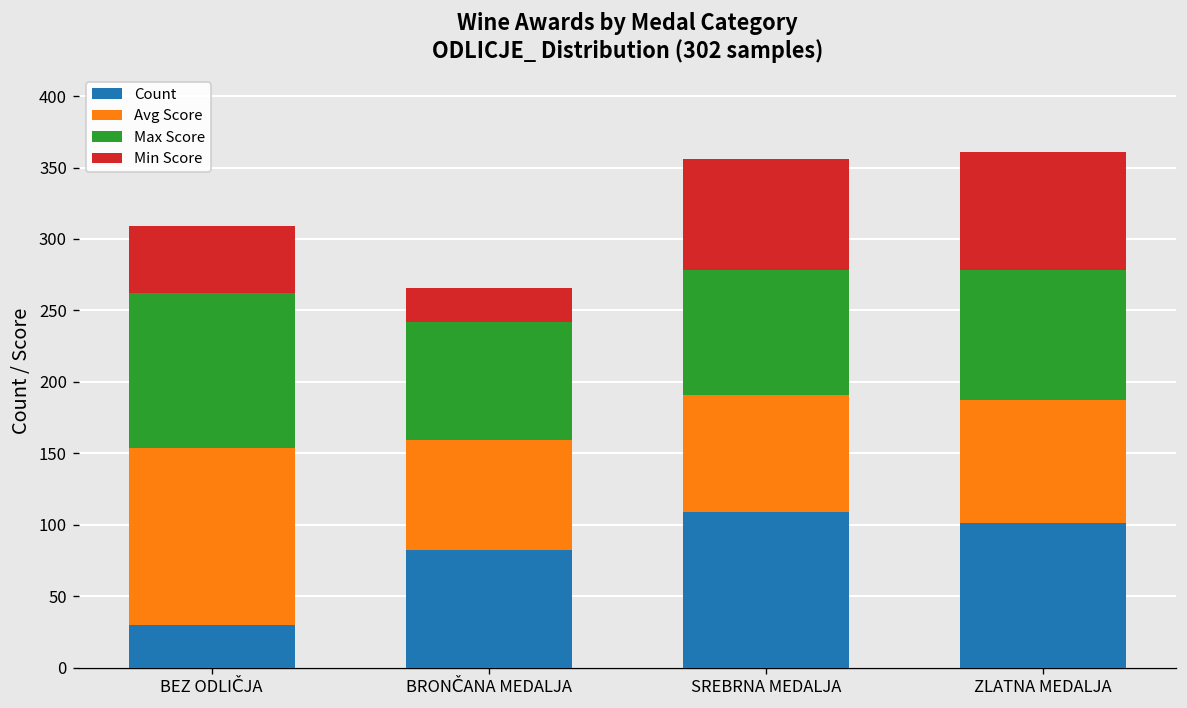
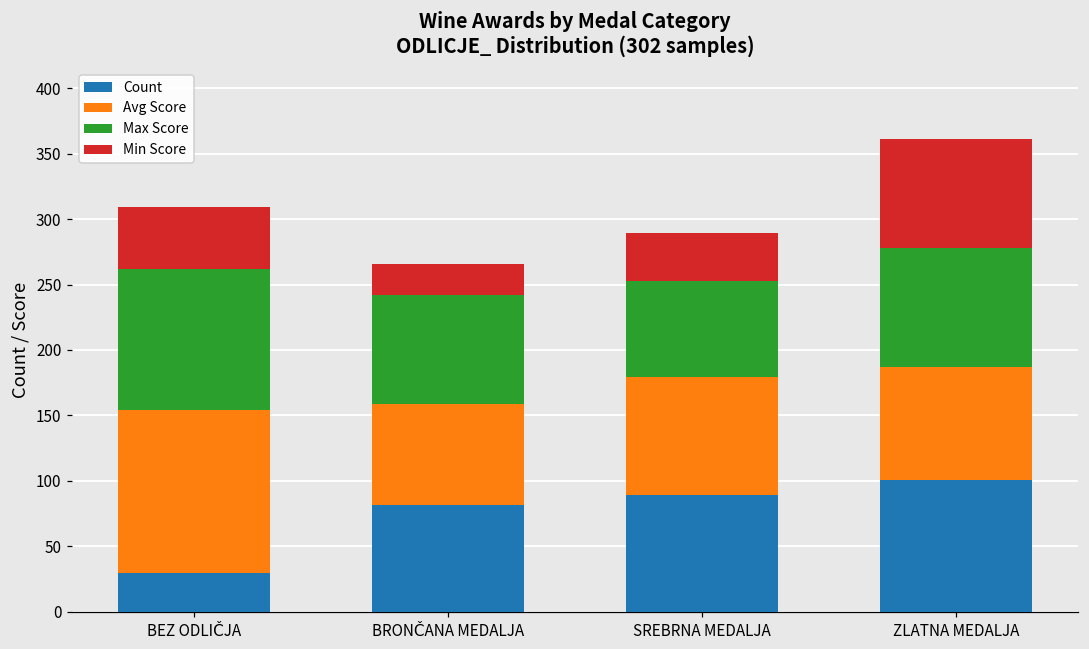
Count, SREBRNA MEDALJA: 109 -> 89
Avg Score, SREBRNA MEDALJA: 82 -> 90
Max Score, SREBRNA MEDALJA: 87 -> 74
Min Score, SREBRNA MEDALJA: 78 -> 36
